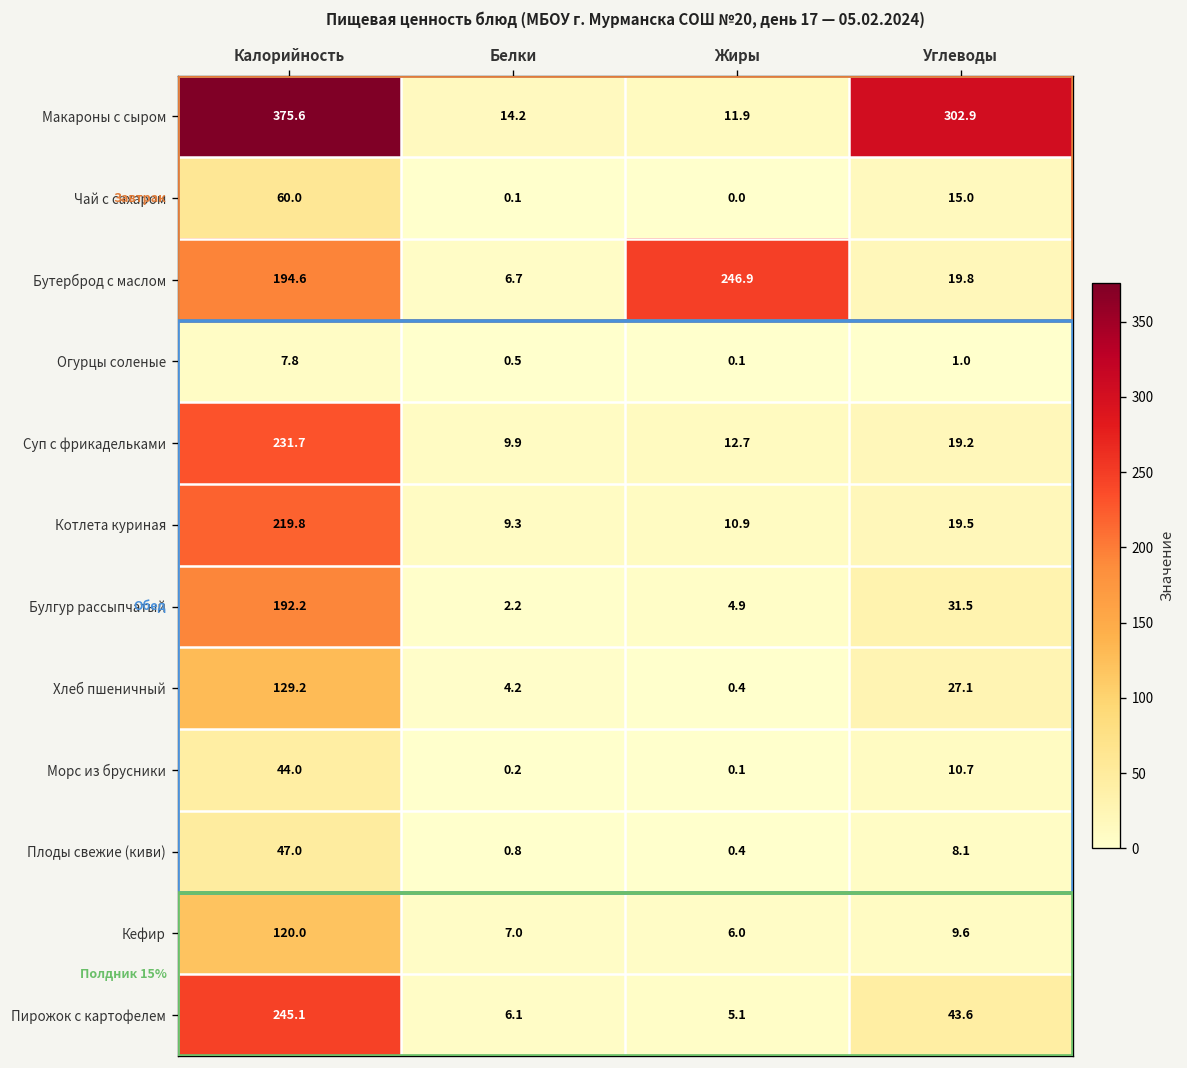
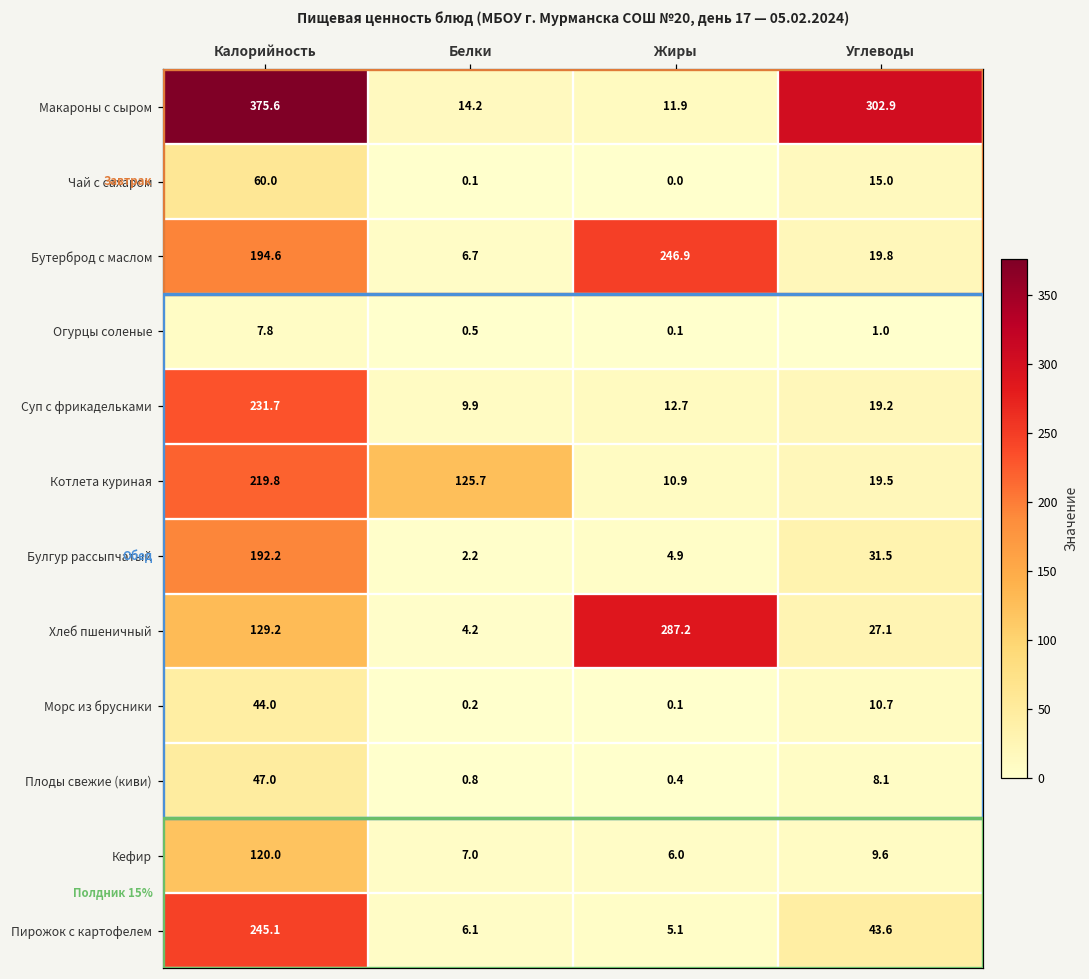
Котлета куриная, Белки: 9.3 -> 125.7
Хлеб пшеничный, Жиры: 0.4 -> 287.2
